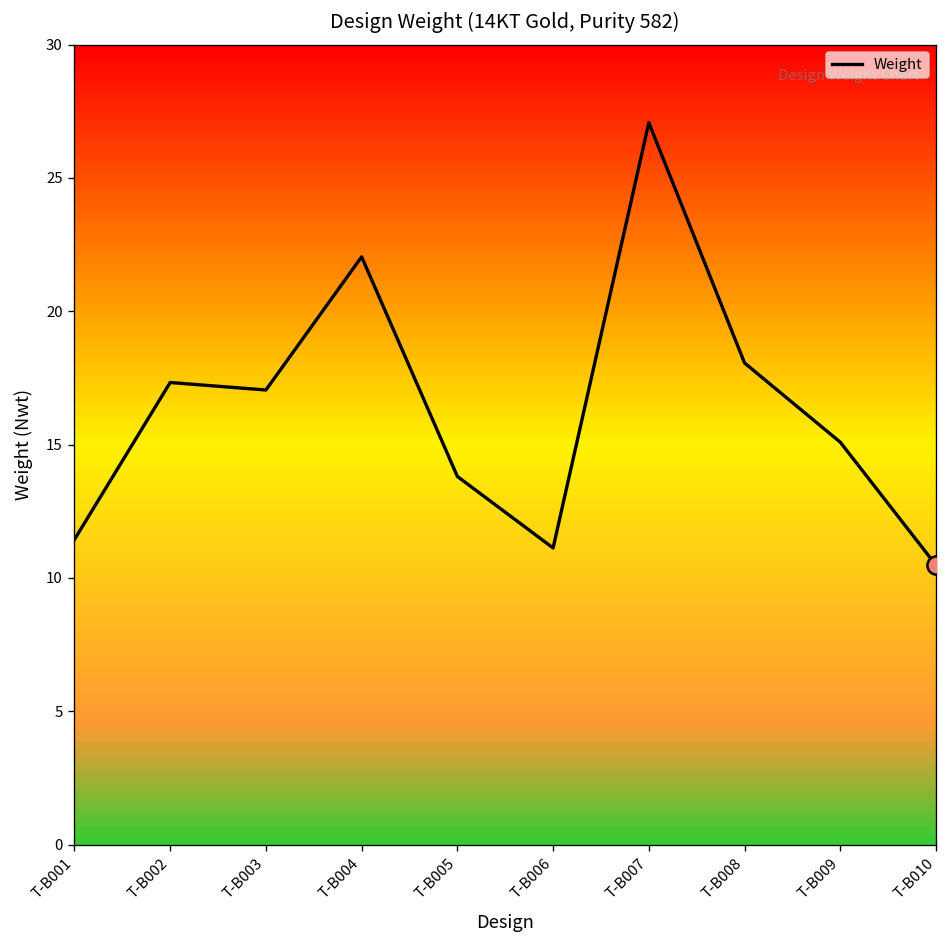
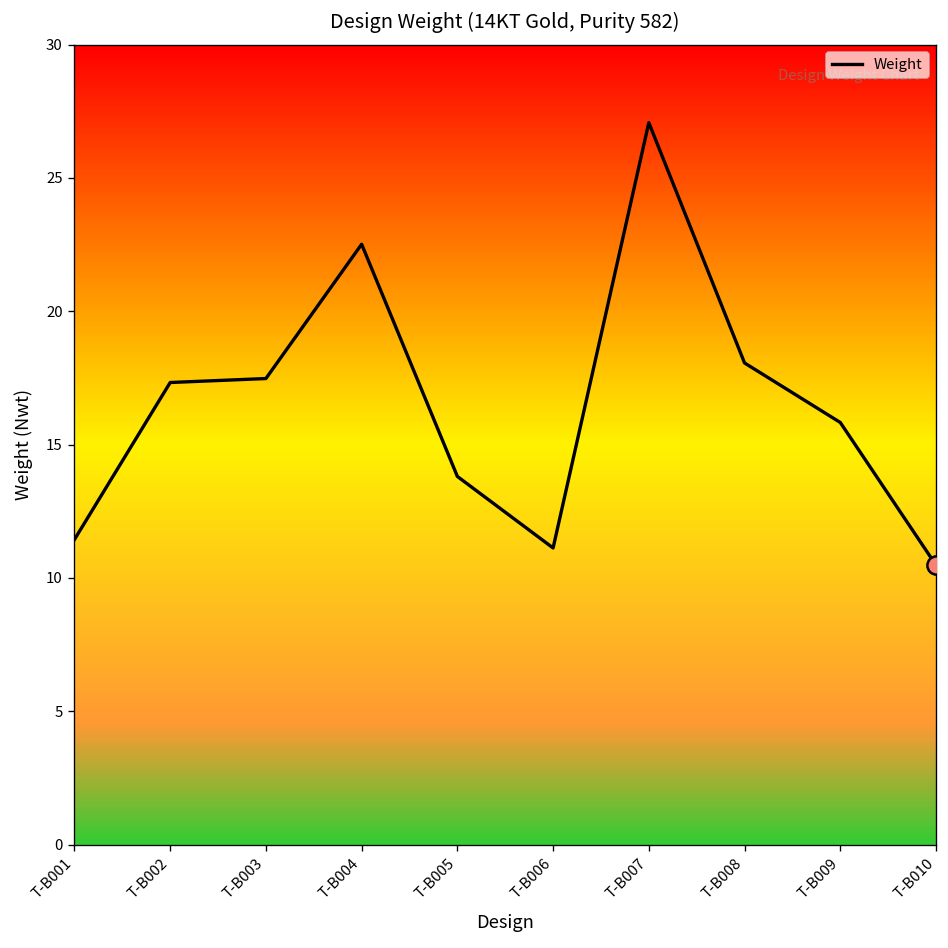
Weight, T-B003: 17.0 -> 17.5
Weight, T-B004: 22.0 -> 22.5
Weight, T-B009: 15.1 -> 15.8
